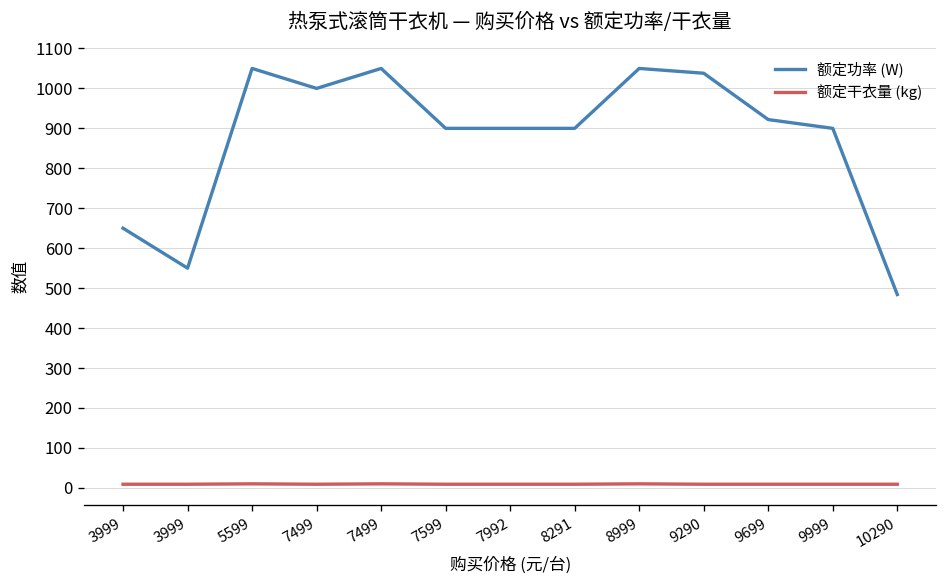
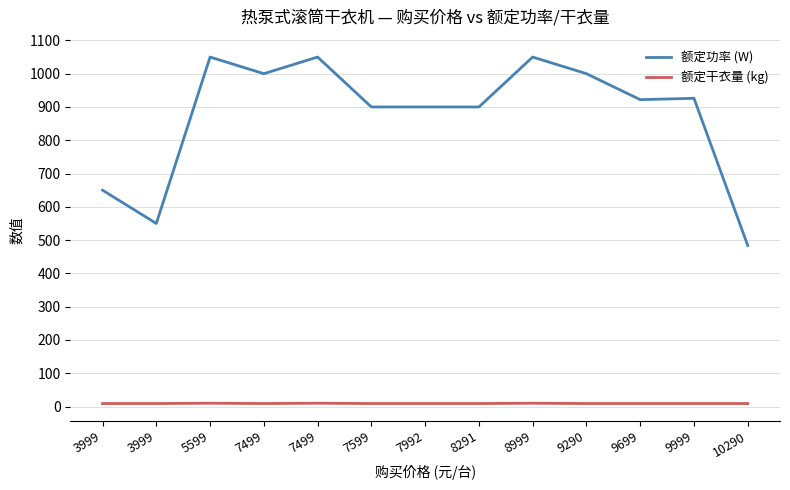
额定功率 (W), 9290: 1040 -> 1000
额定功率 (W), 9999: 900 -> 930
